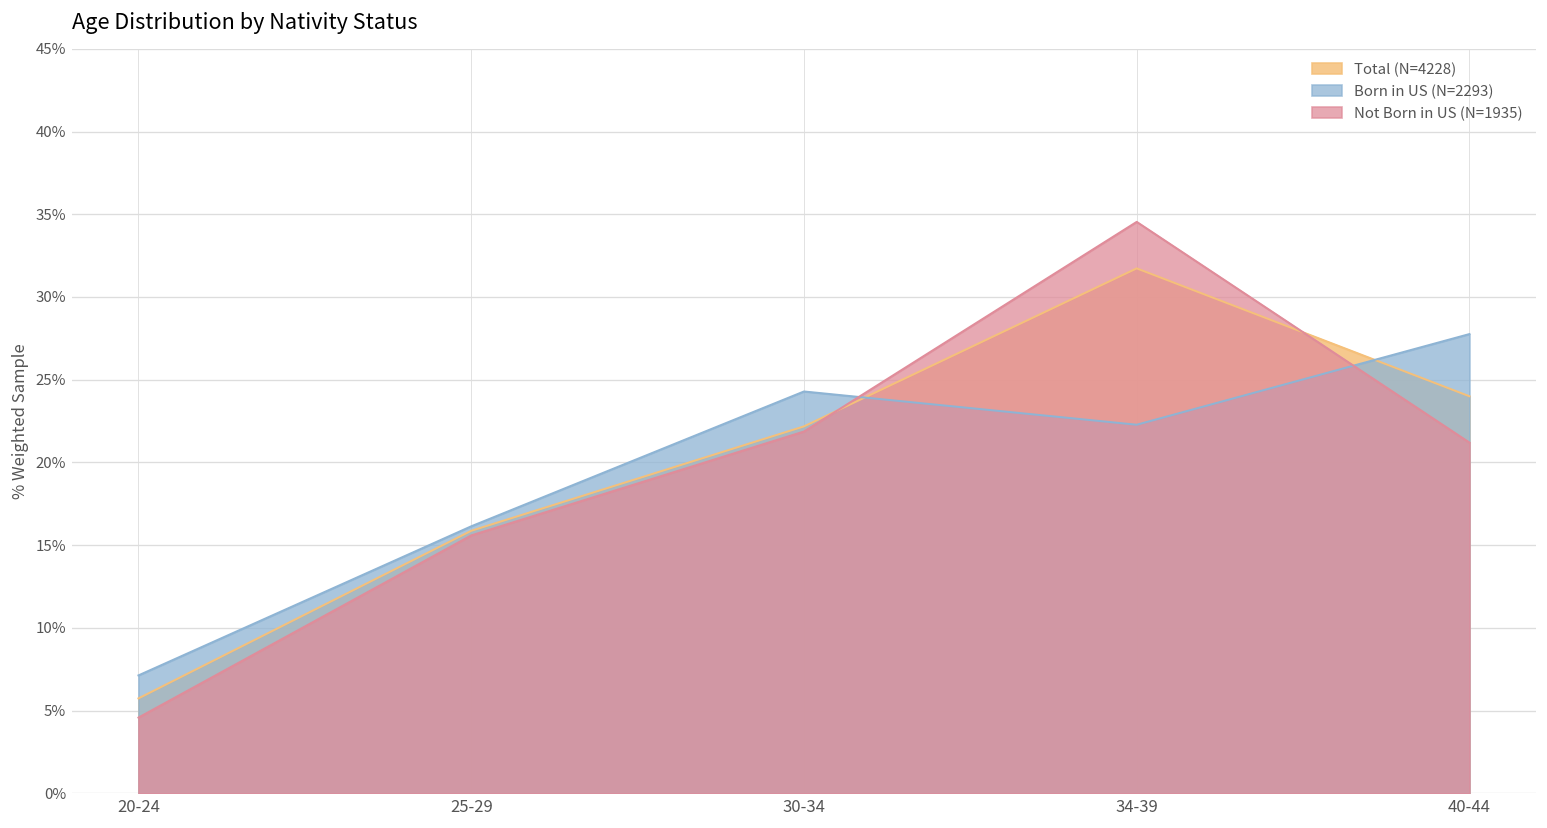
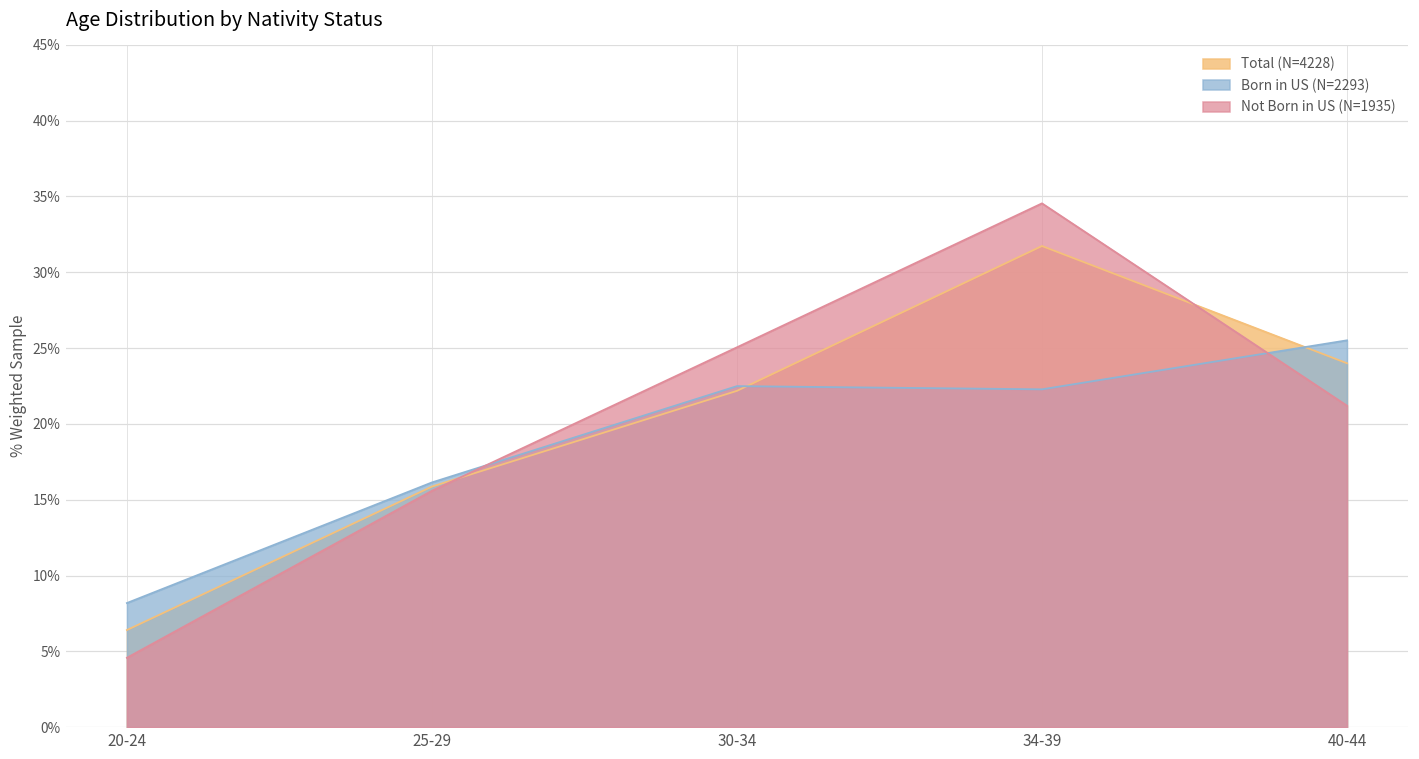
Total (N=4228), 20-24: 5.7% -> 6.4%
Born in US (N=2293), 20-24: 7.1% -> 8.2%
Born in US (N=2293), 30-34: 24.3% -> 22.5%
Not Born in US (N=1935), 30-34: 21.9% -> 25.1%
Born in US (N=2293), 40-44: 27.8% -> 25.5%
